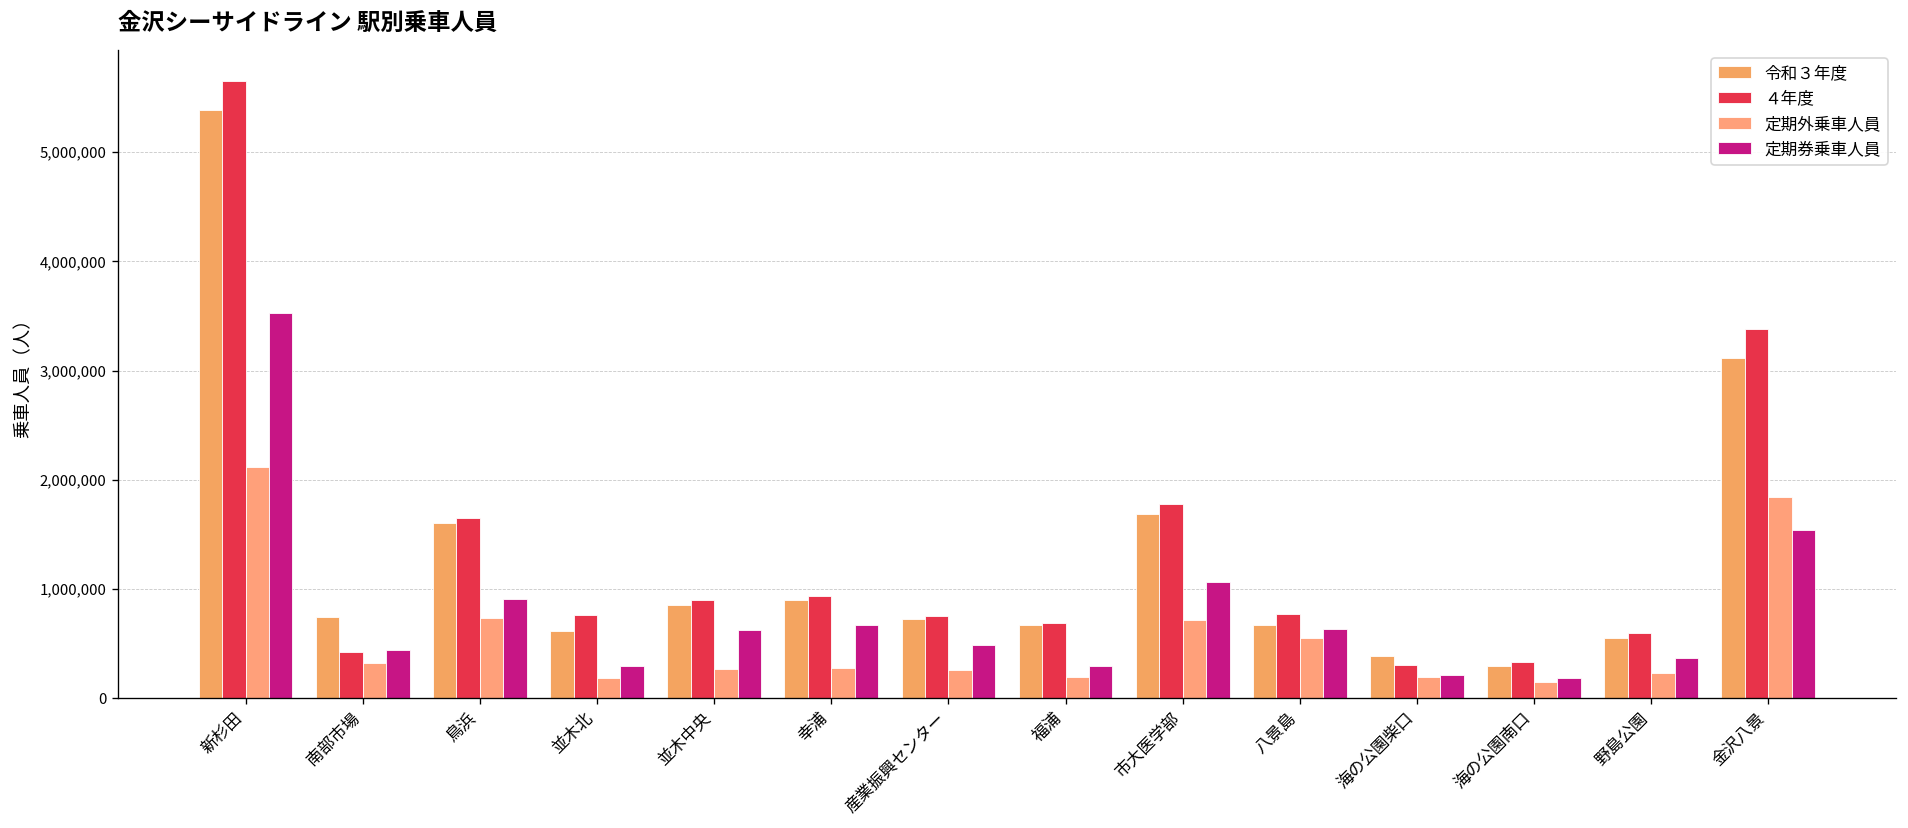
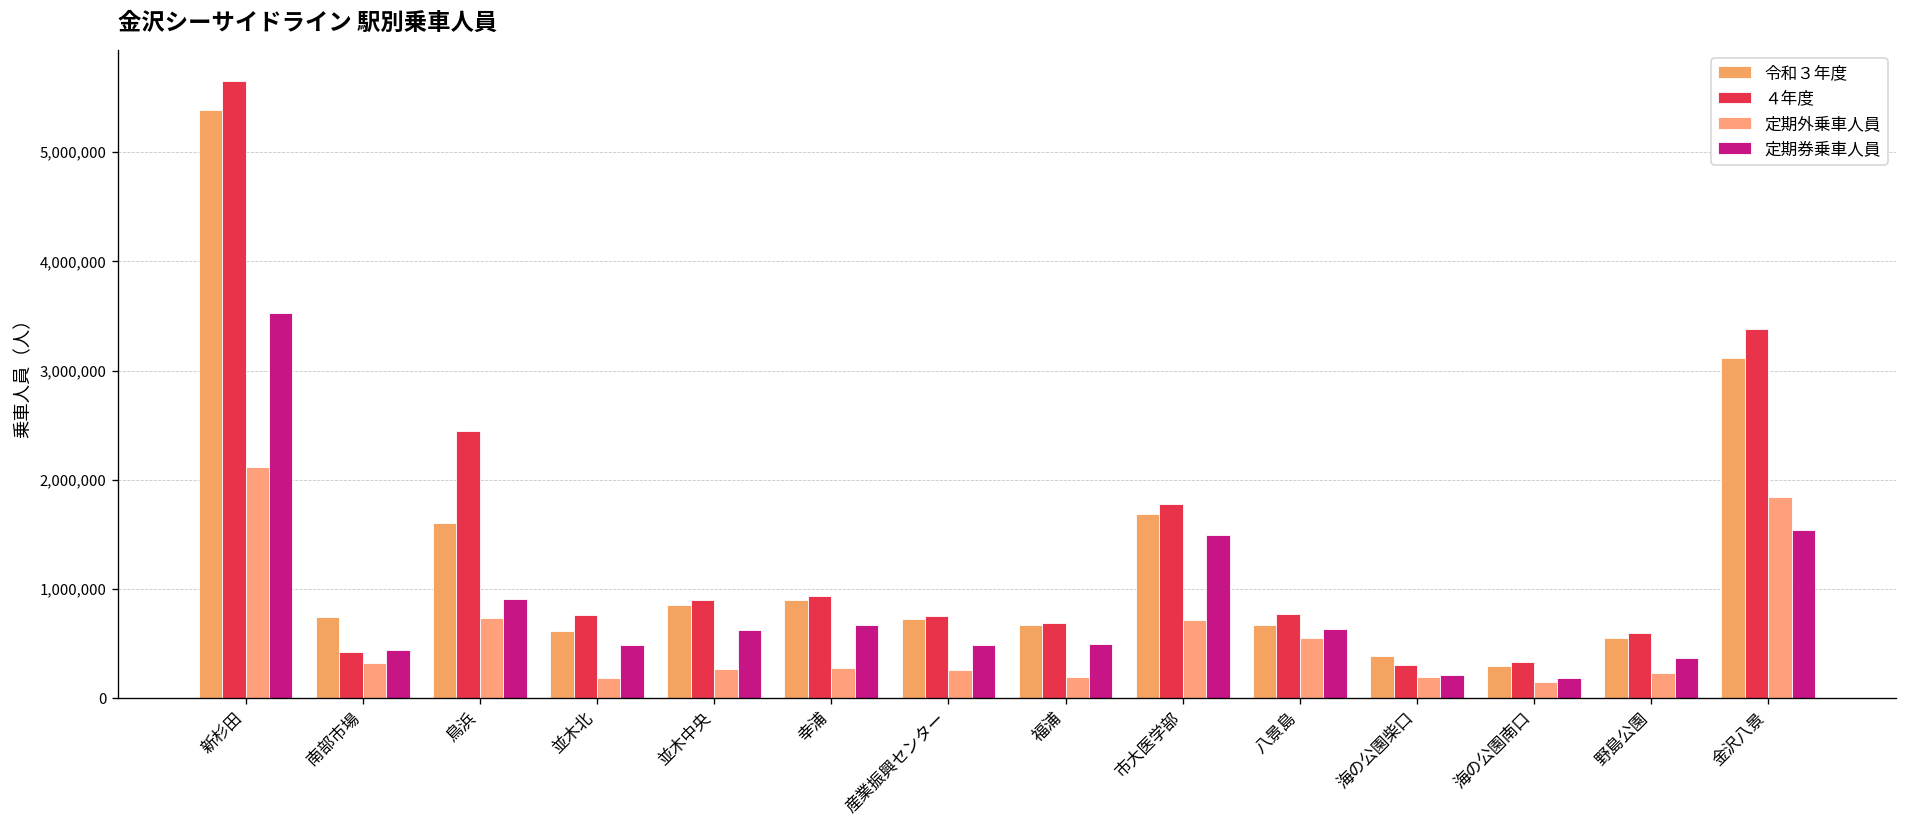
４年度, 鳥浜: 1,700,000 -> 2,400,000
定期券乗車人員, 並木北: 300,000 -> 500,000
定期券乗車人員, 福浦: 300,000 -> 500,000
定期券乗車人員, 市大医学部: 1,100,000 -> 1,500,000
